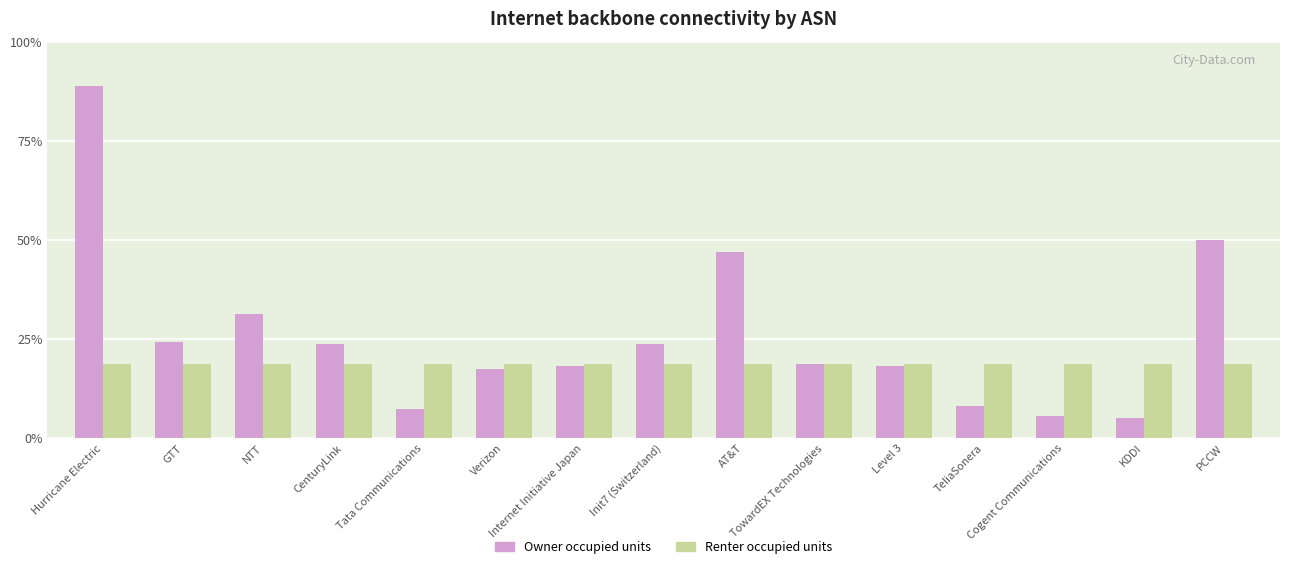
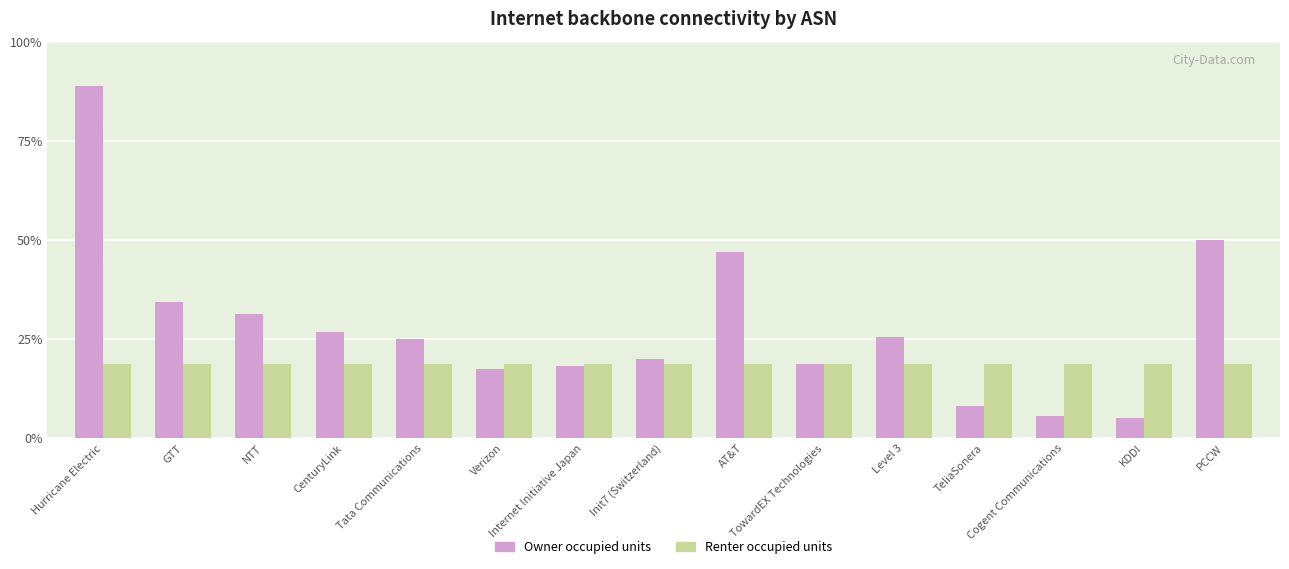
Owner occupied units, GTT: 24% -> 34%
Owner occupied units, CenturyLink: 24% -> 27%
Owner occupied units, Tata Communications: 8% -> 25%
Owner occupied units, Init7 (Switzerland): 24% -> 20%
Owner occupied units, Level 3: 18% -> 26%
